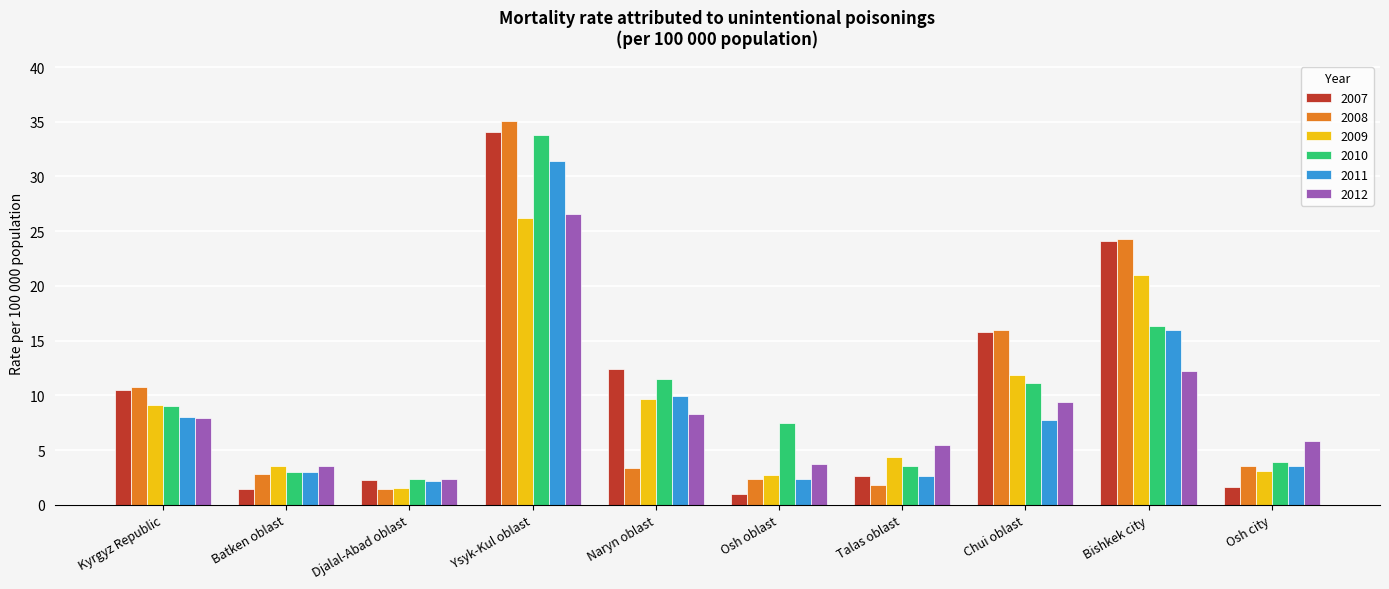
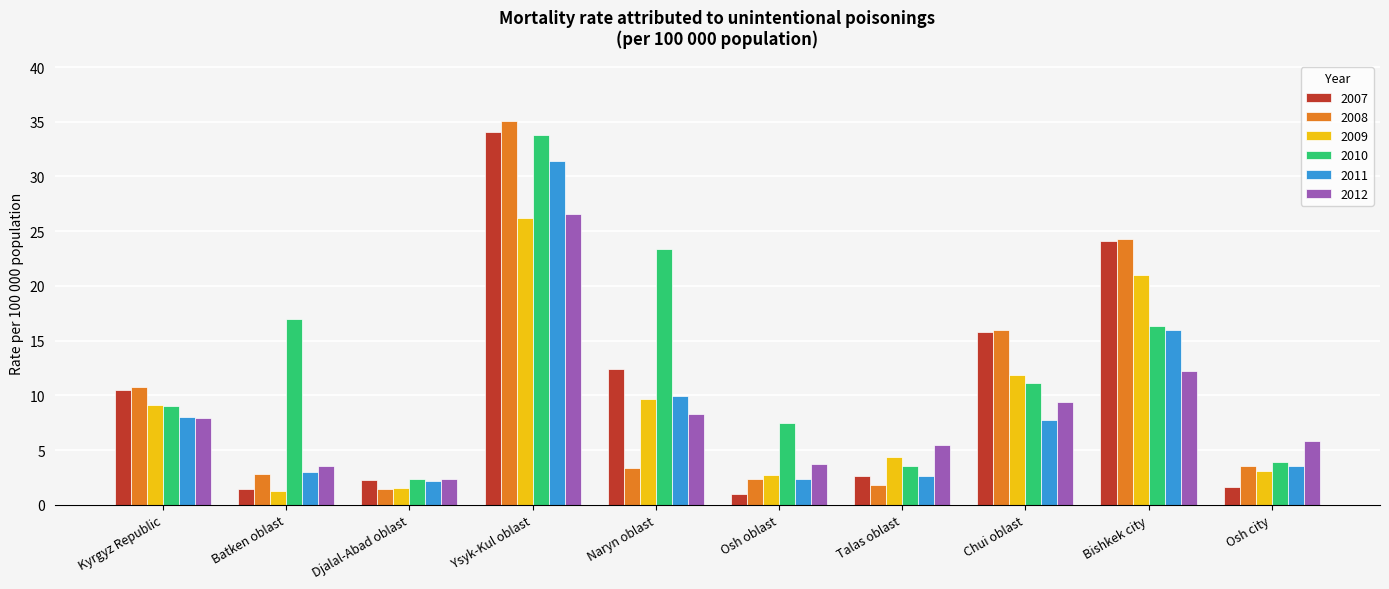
2009, Batken oblast: 3.5 -> 1.3
2010, Batken oblast: 3 -> 17
2010, Naryn oblast: 11.5 -> 23.4
